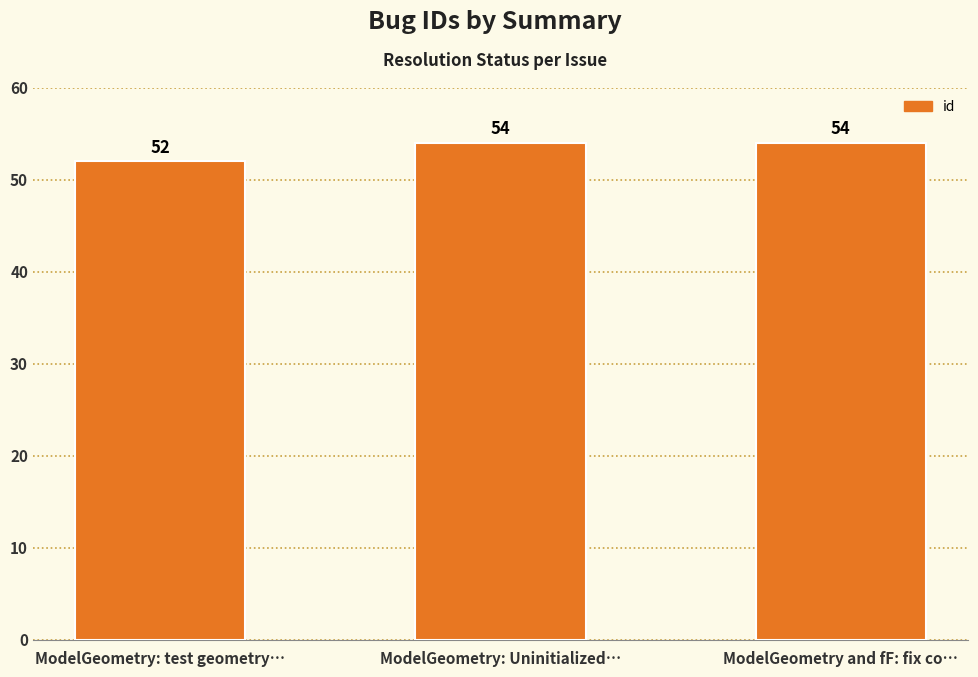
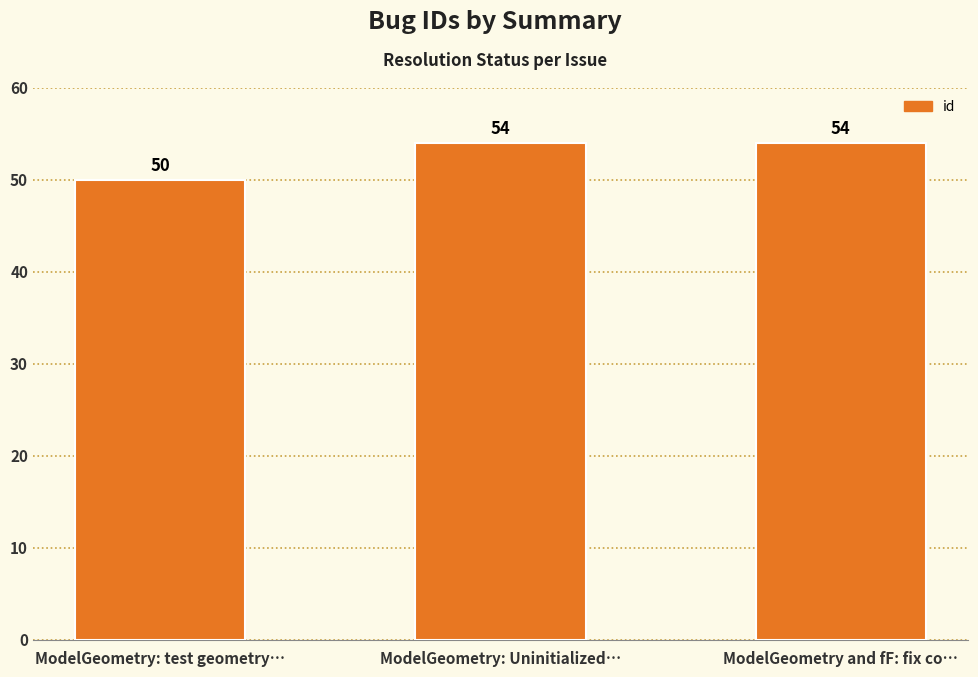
ModelGeometry: test geometry…: 52 -> 50
